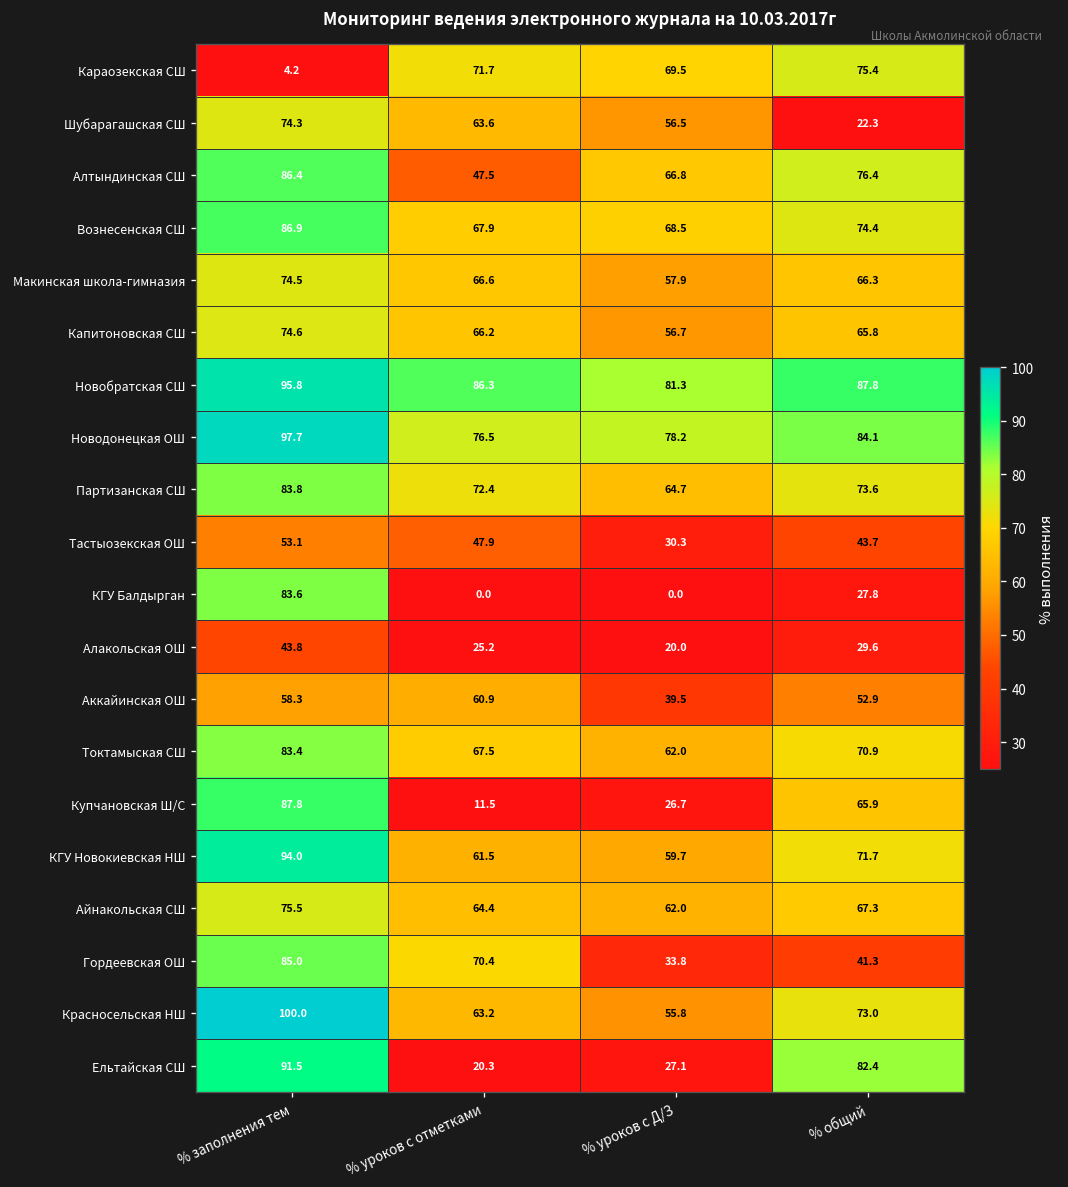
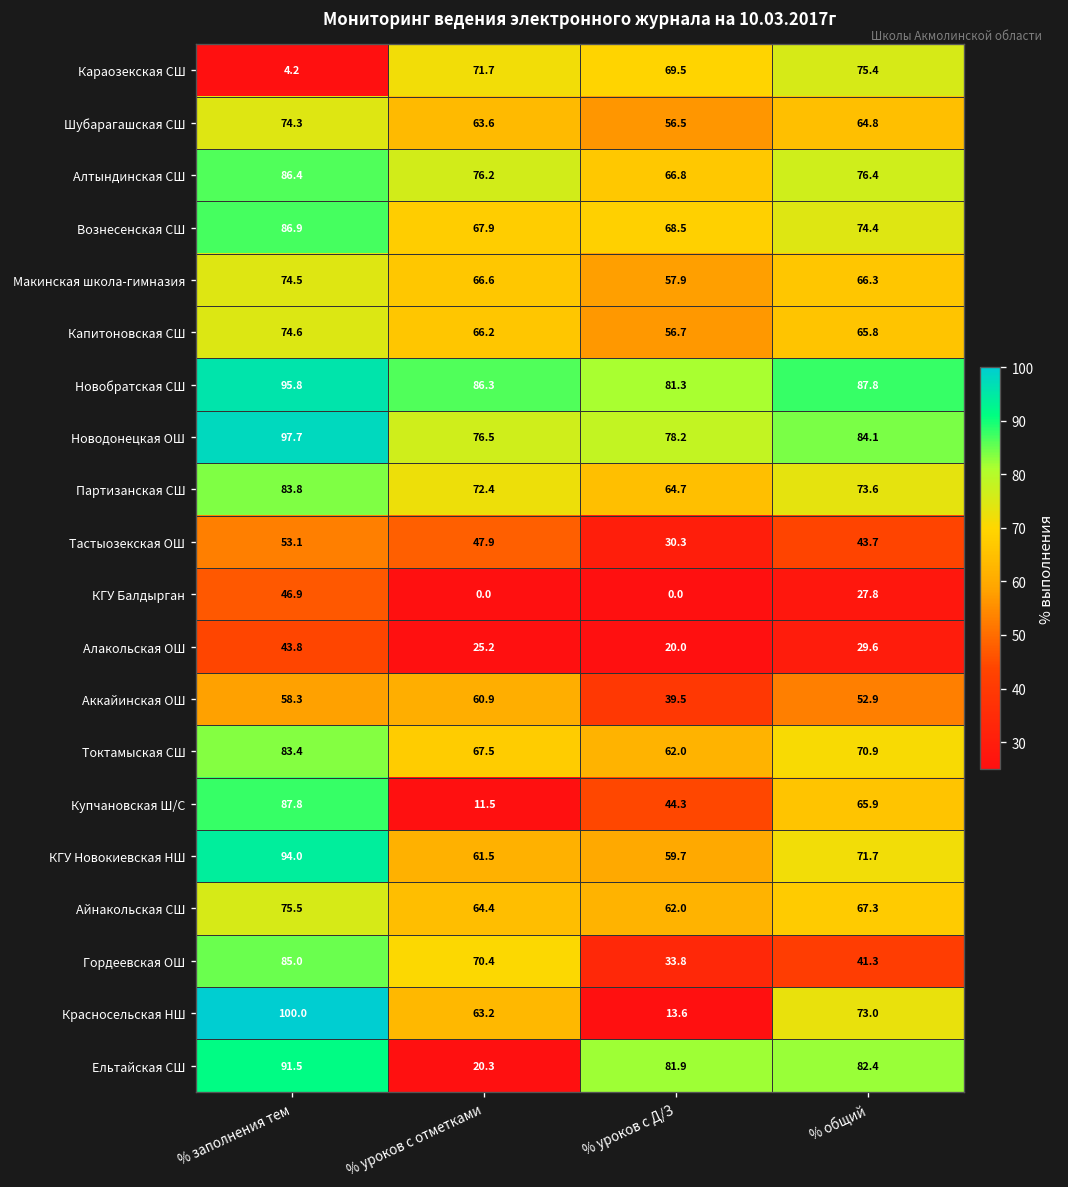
Шубарагашская СШ, % общий: 22.3 -> 64.8
Алтындинская СШ, % уроков с отметками: 47.5 -> 76.2
КГУ Балдырган, % заполнения тем: 83.6 -> 46.9
Купчановская Ш/С, % уроков с Д/З: 26.7 -> 44.3
Красносельская НШ, % уроков с Д/З: 55.8 -> 13.6
Ельтайская СШ, % уроков с Д/З: 27.1 -> 81.9
